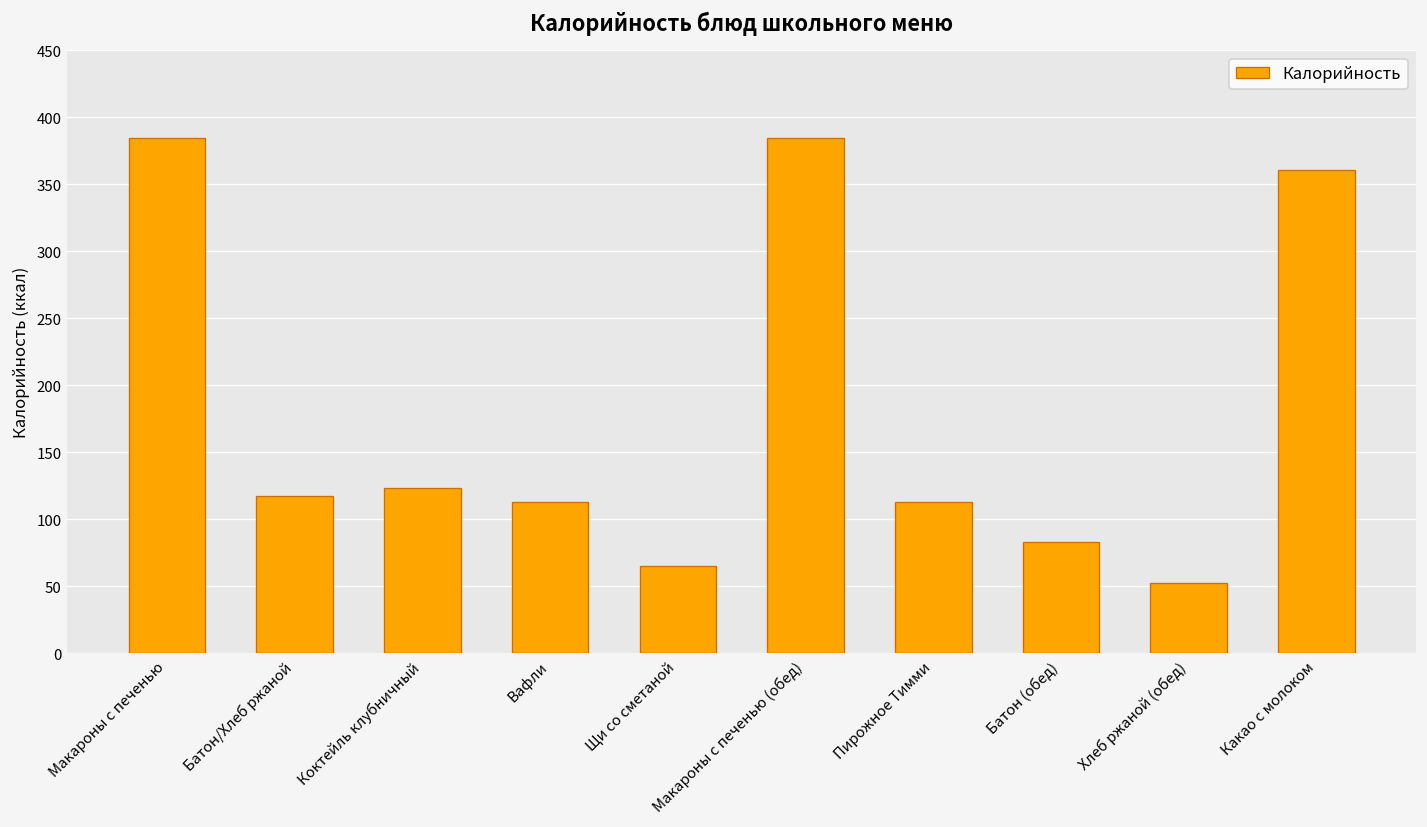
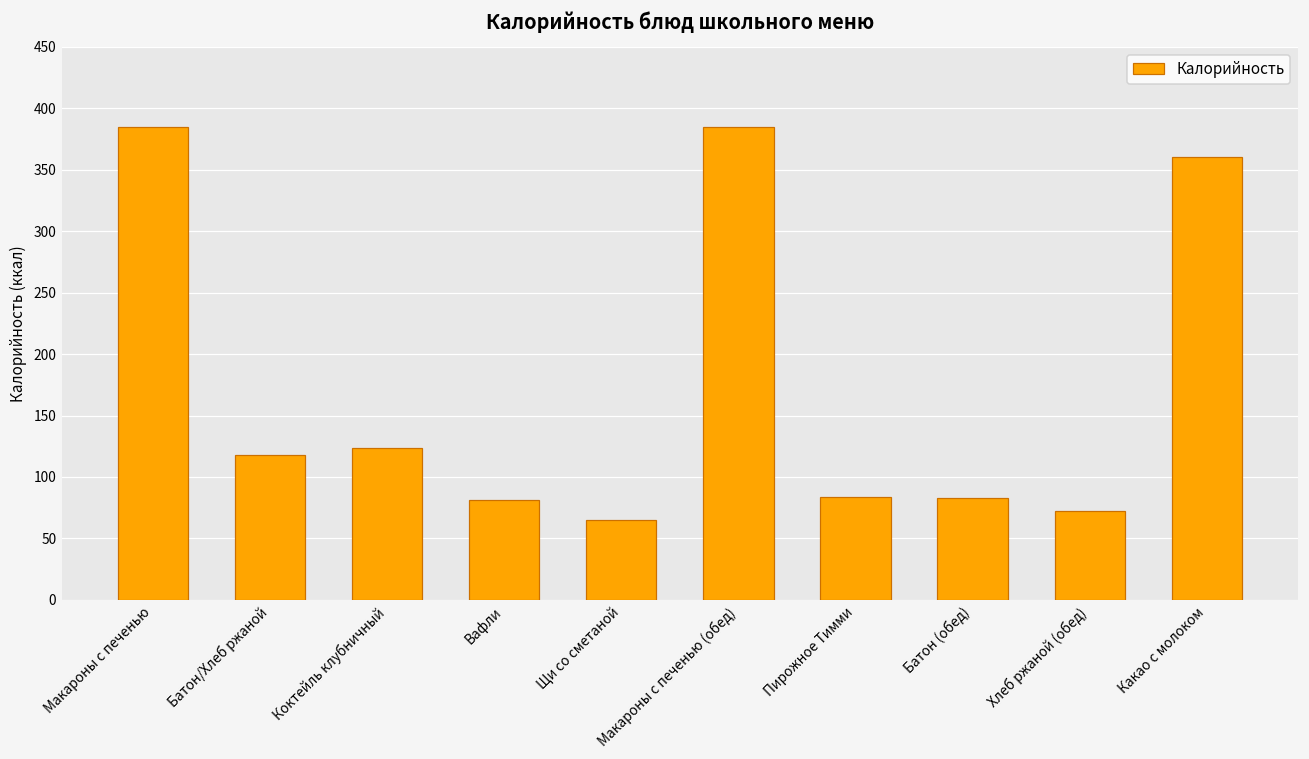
Вафли: 113 -> 82
Пирожное Тимми: 113 -> 84
Хлеб ржаной (обед): 52 -> 72
